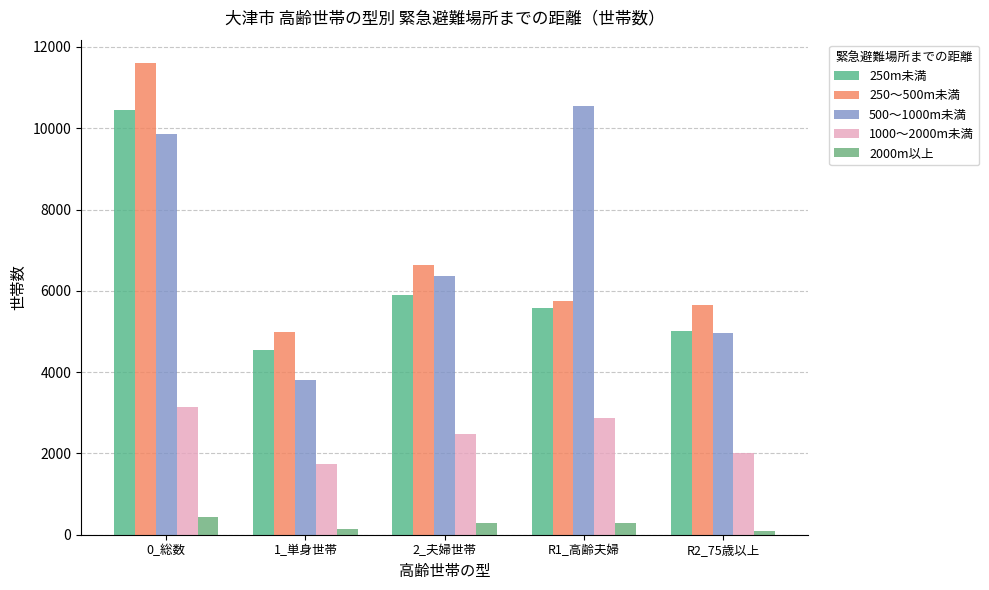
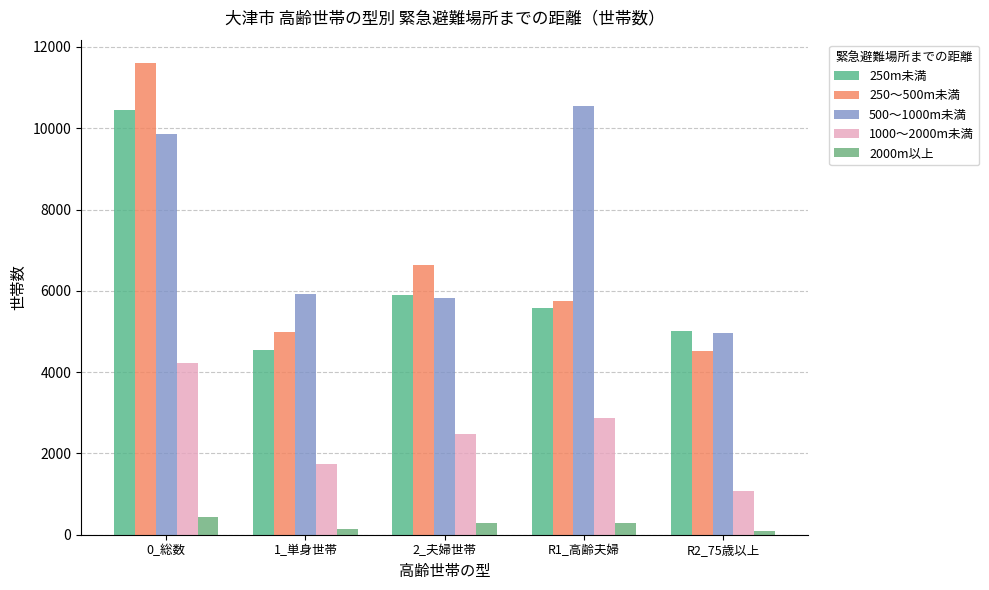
1000～2000m未満, 0_総数: 3100 -> 4200
500～1000m未満, 1_単身世帯: 3800 -> 5900
500～1000m未満, 2_夫婦世帯: 6400 -> 5800
250～500m未満, R2_75歳以上: 5700 -> 4500
1000～2000m未満, R2_75歳以上: 2000 -> 1100
